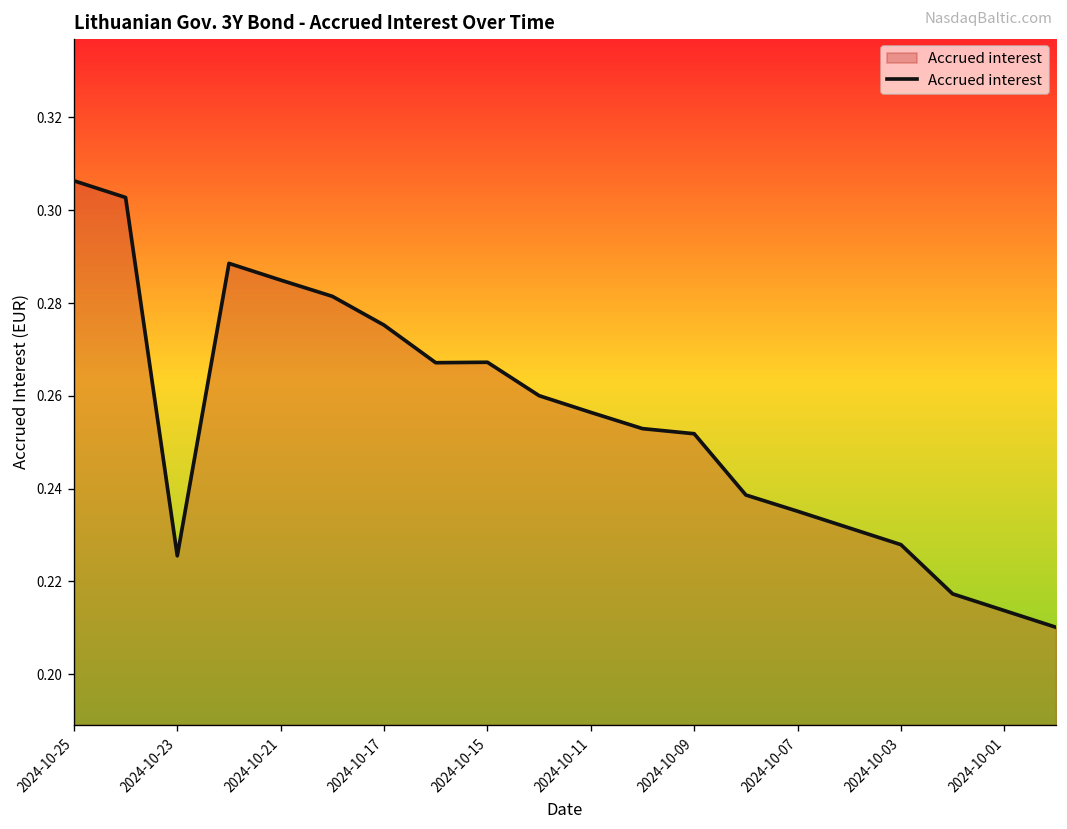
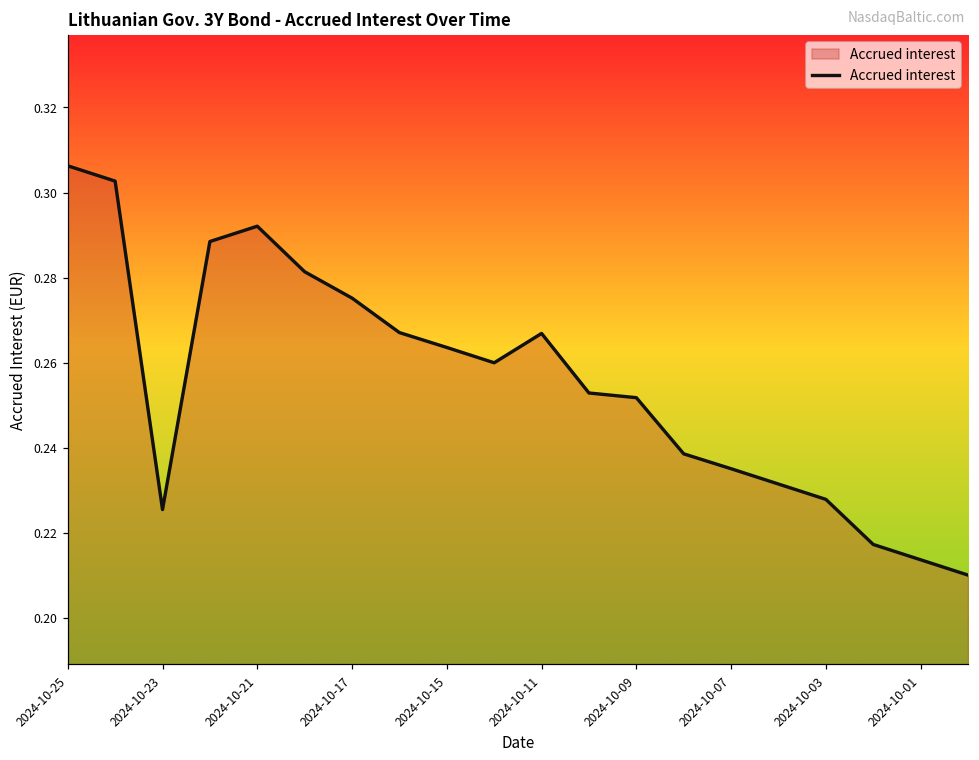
2024-10-21: 0.285 -> 0.292
2024-10-15: 0.267 -> 0.264
2024-10-11: 0.256 -> 0.267
